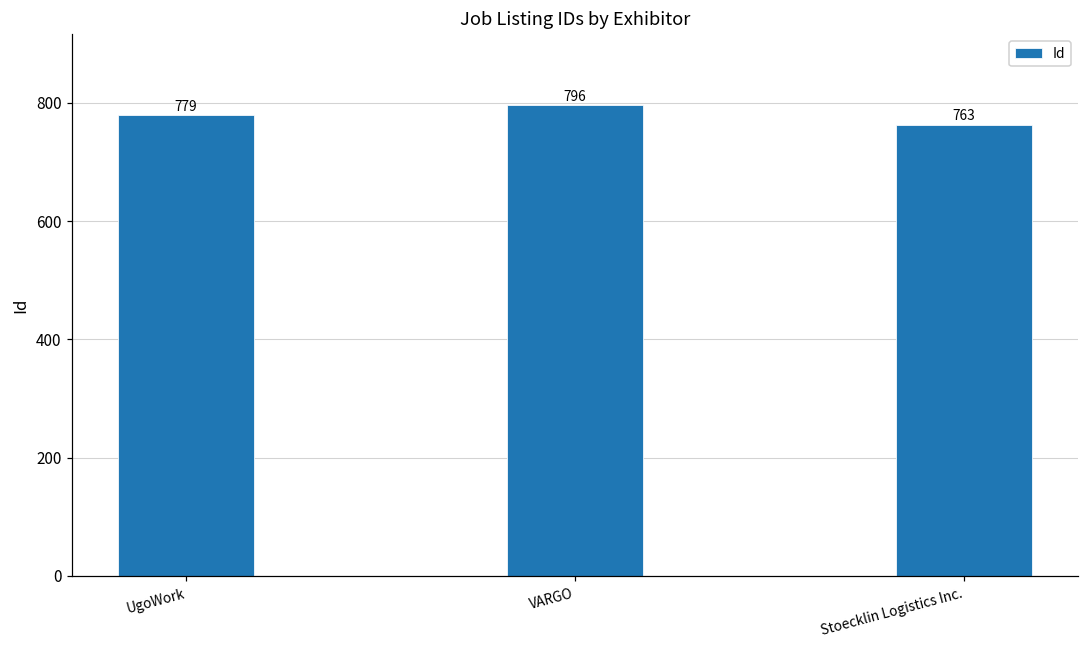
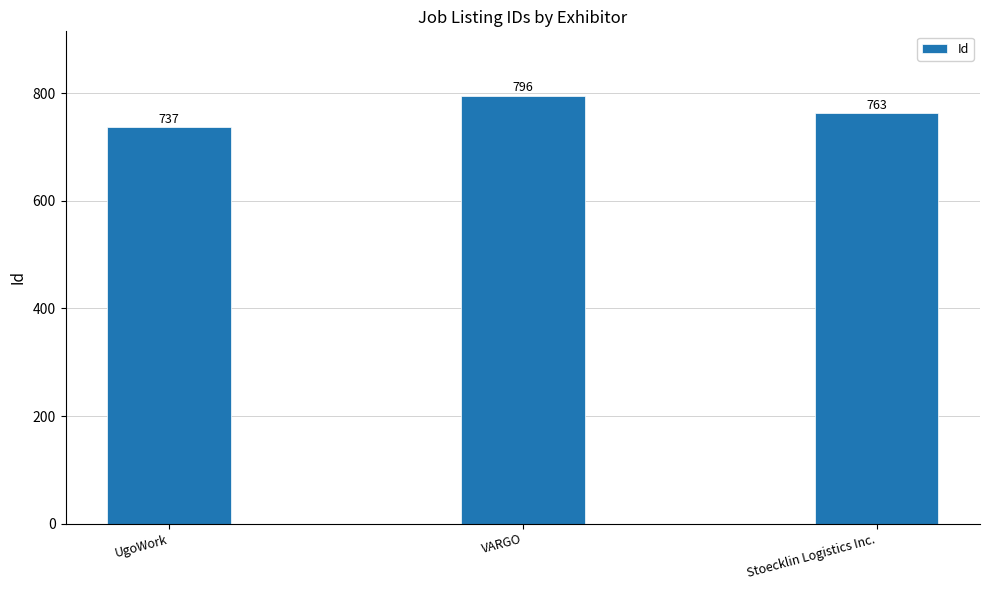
UgoWork: 779 -> 737
